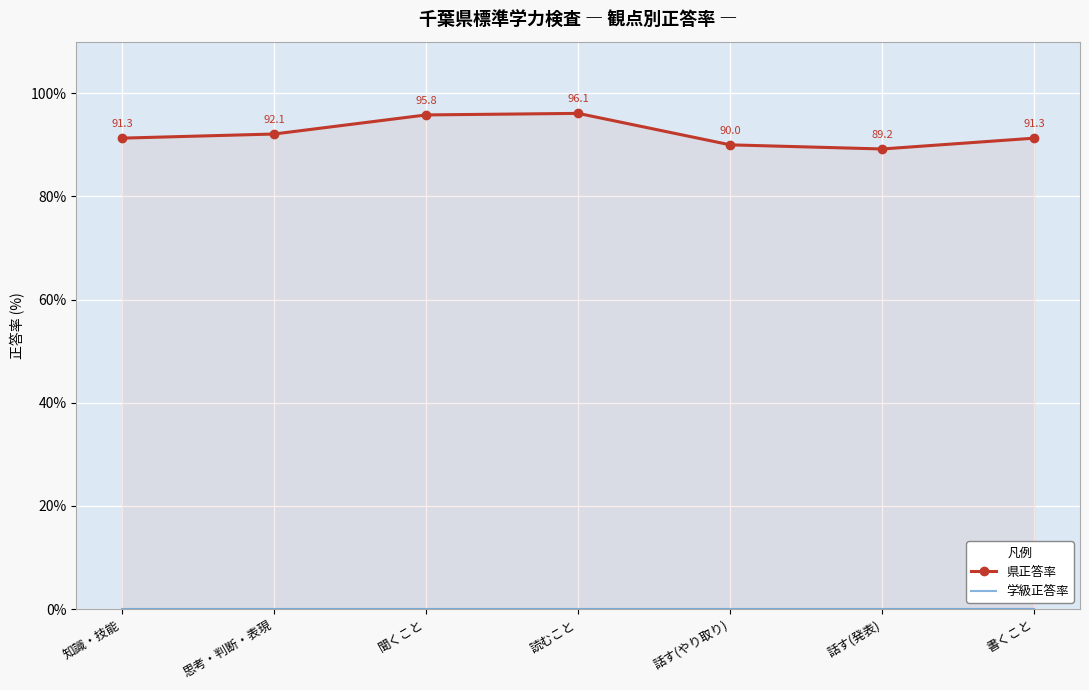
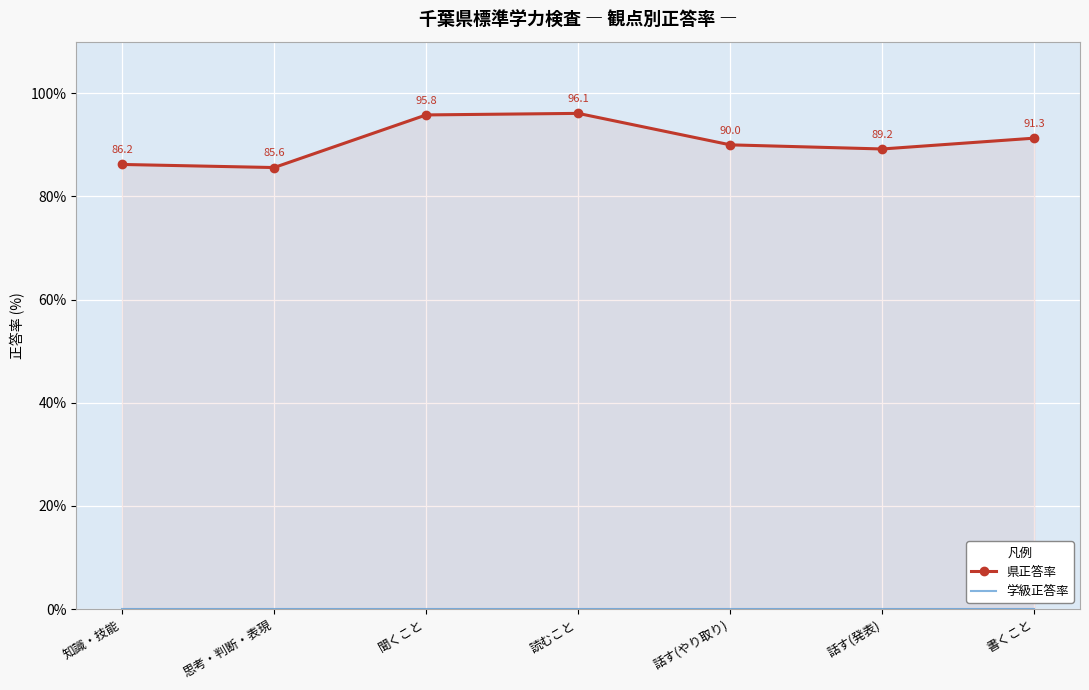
県正答率, 知識・技能: 91.3 -> 86.2
県正答率, 思考・判断・表現: 92.1 -> 85.6
